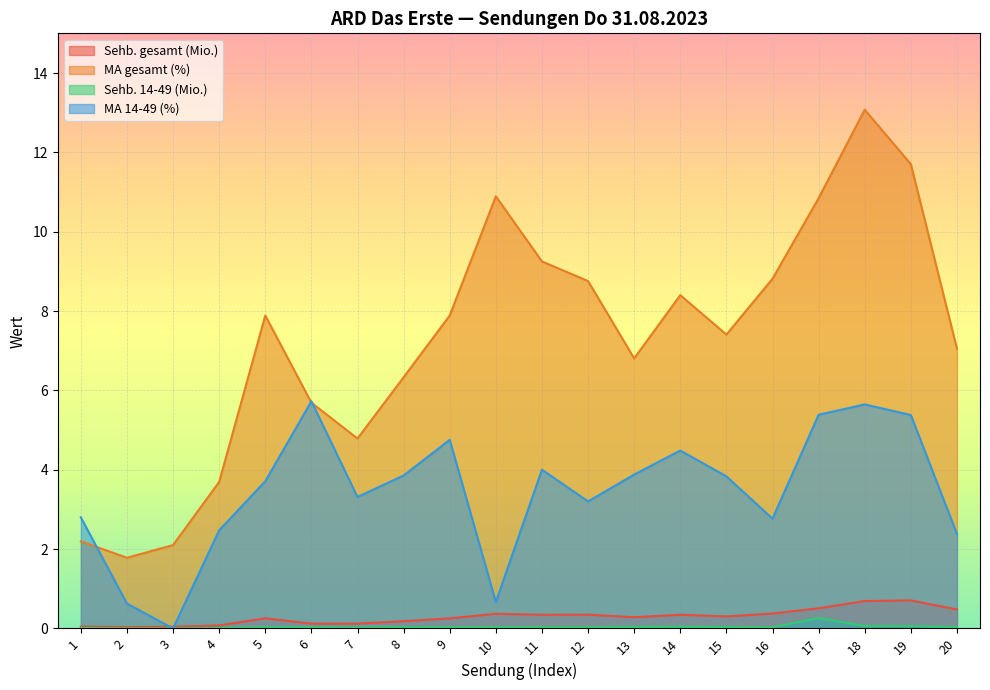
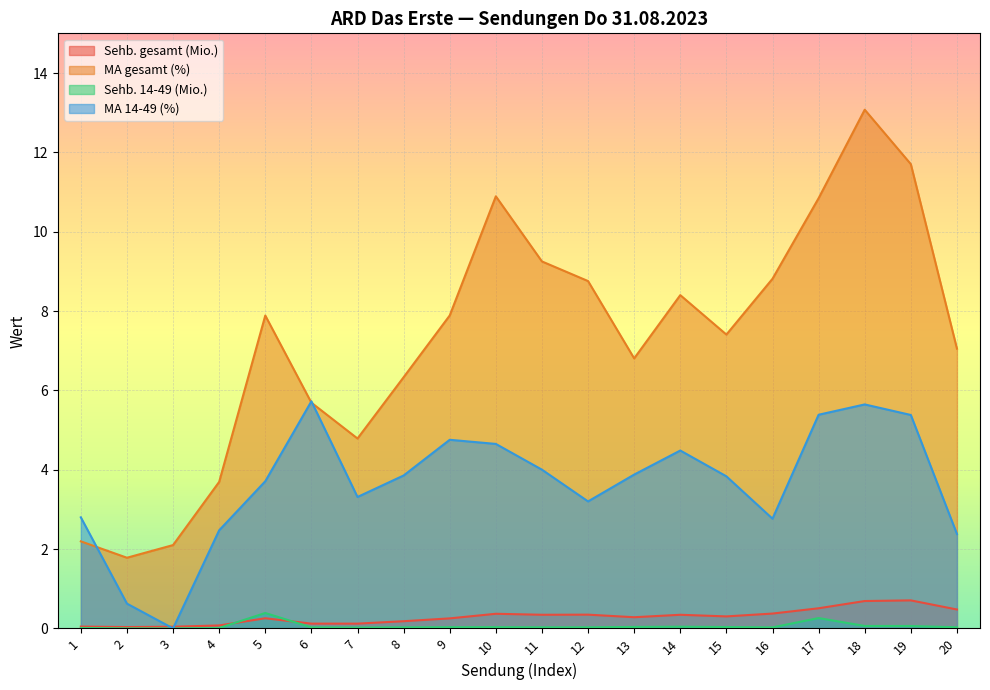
Sehb. 14-49 (Mio.), 5: 0.0 -> 0.4
MA 14-49 (%), 10: 0.7 -> 4.7
